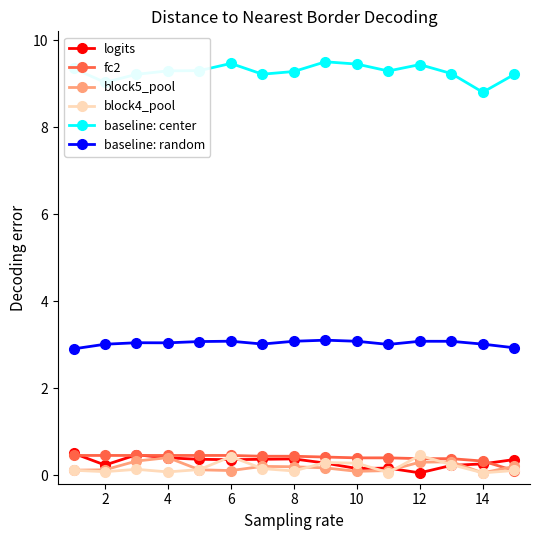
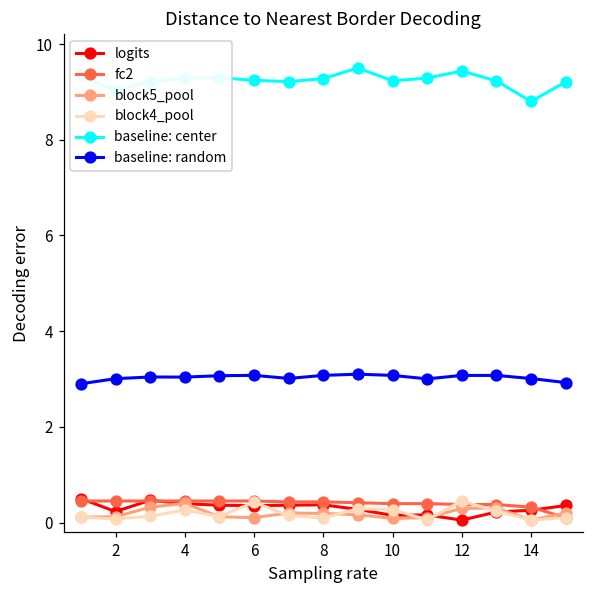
block4_pool, 4: 0.1 -> 0.3
baseline: center, 6: 9.5 -> 9.2
baseline: center, 10: 9.4 -> 9.2
